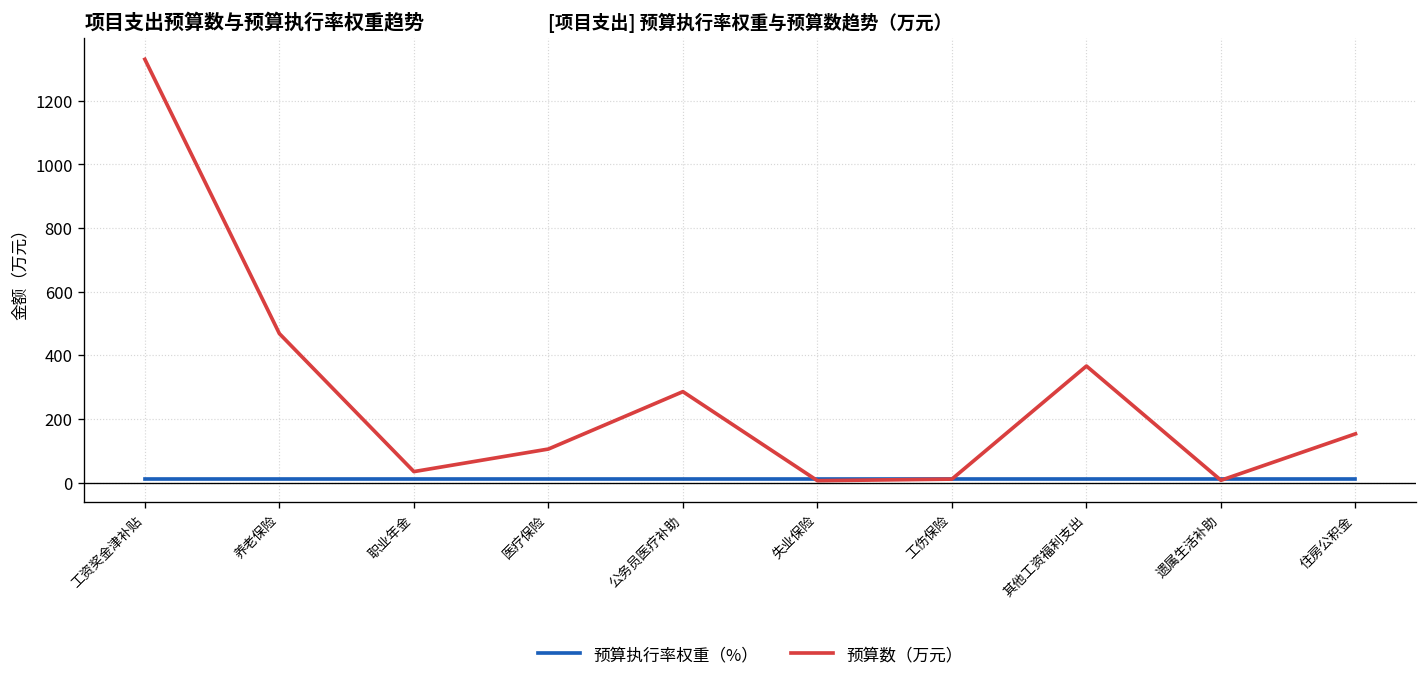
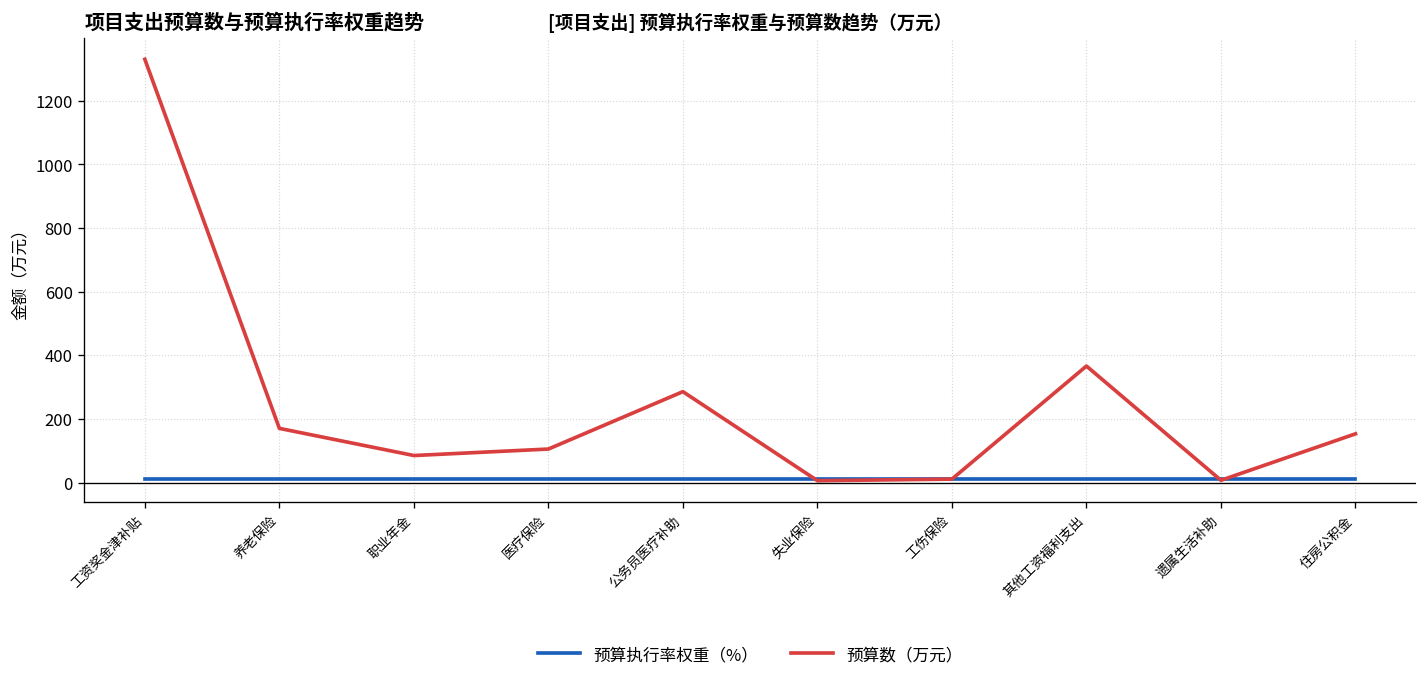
预算数（万元）, 养老保险: 470 -> 170
预算数（万元）, 职业年金: 30 -> 90
